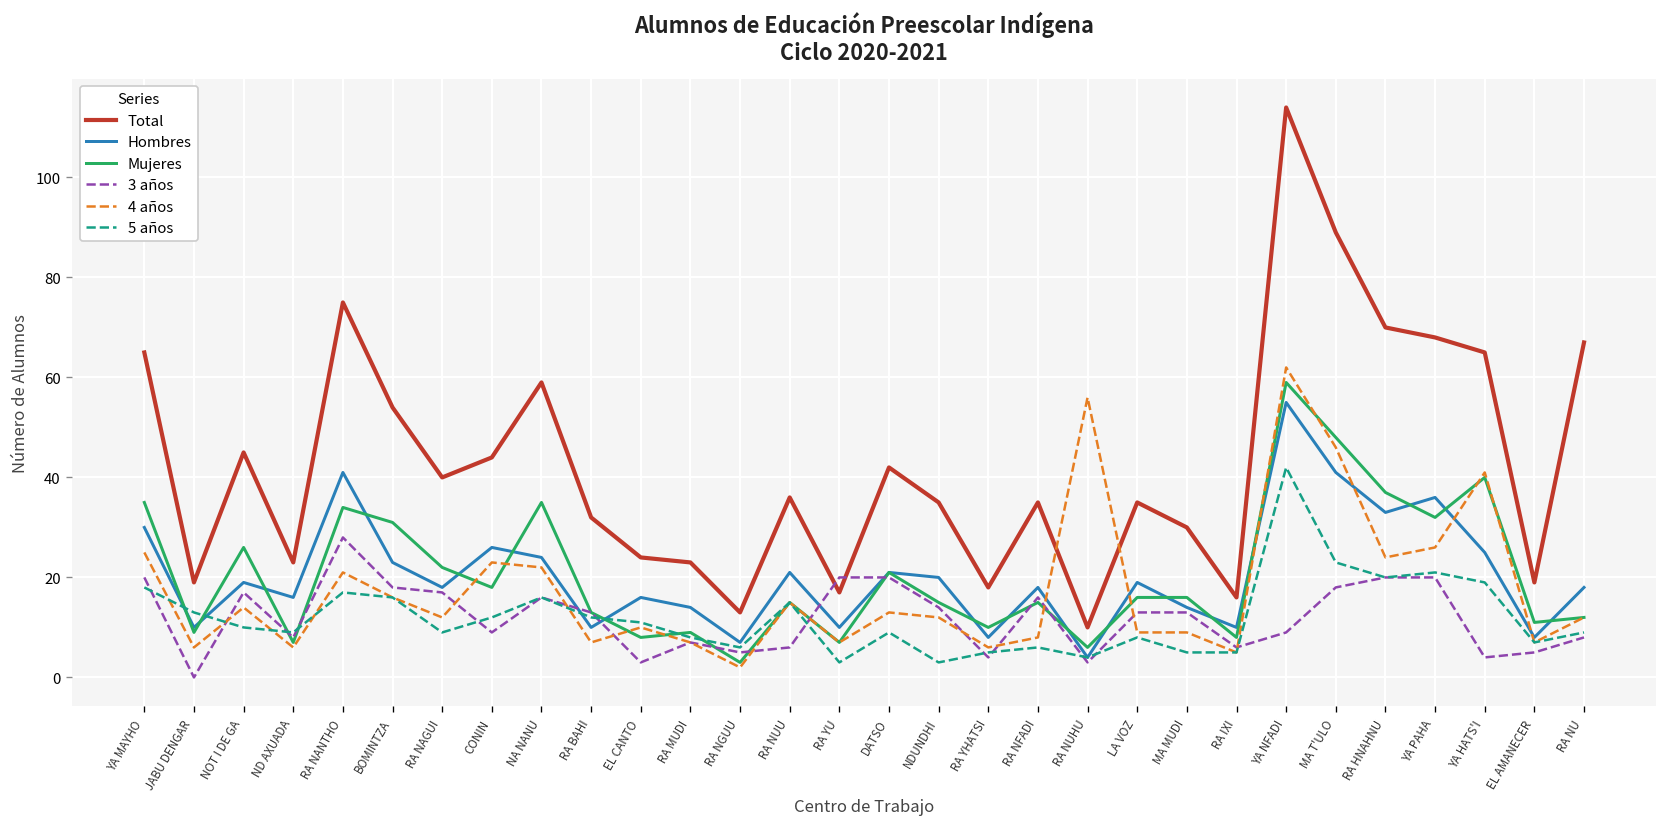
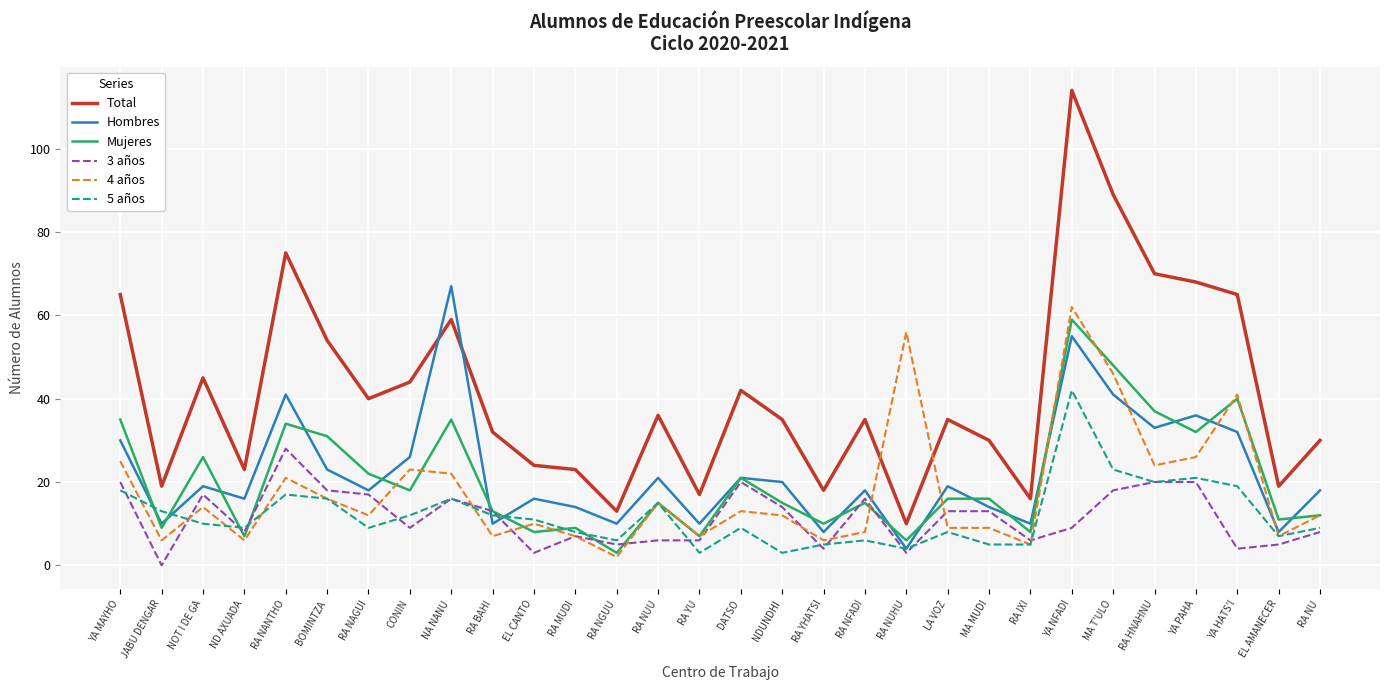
Hombres, NA NANU: 24 -> 67
Hombres, RA NGUU: 7 -> 10
3 años, RA YU: 20 -> 6
Hombres, YA HATS'I: 25 -> 32
Total, RA NU: 67 -> 30
